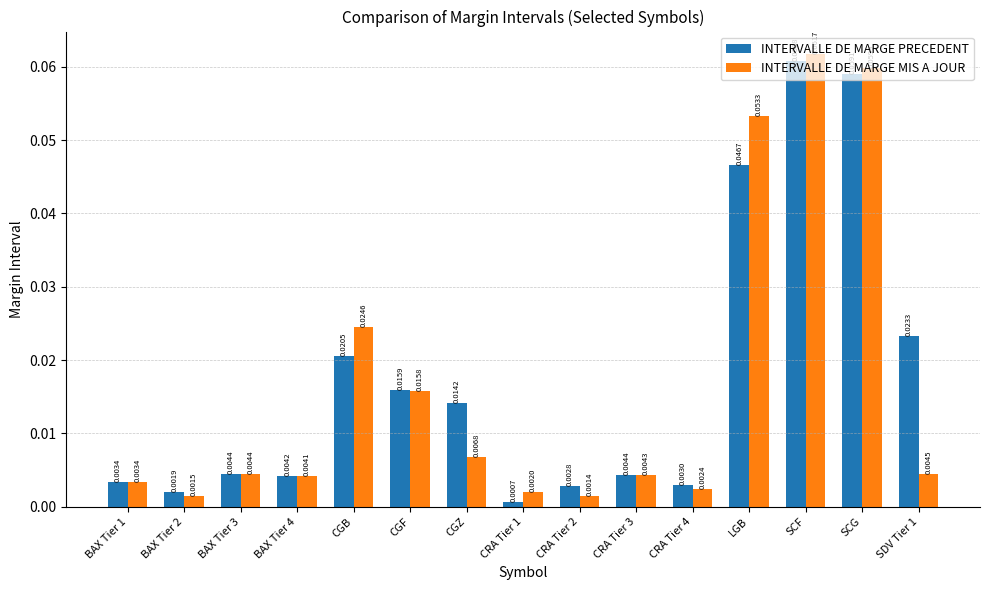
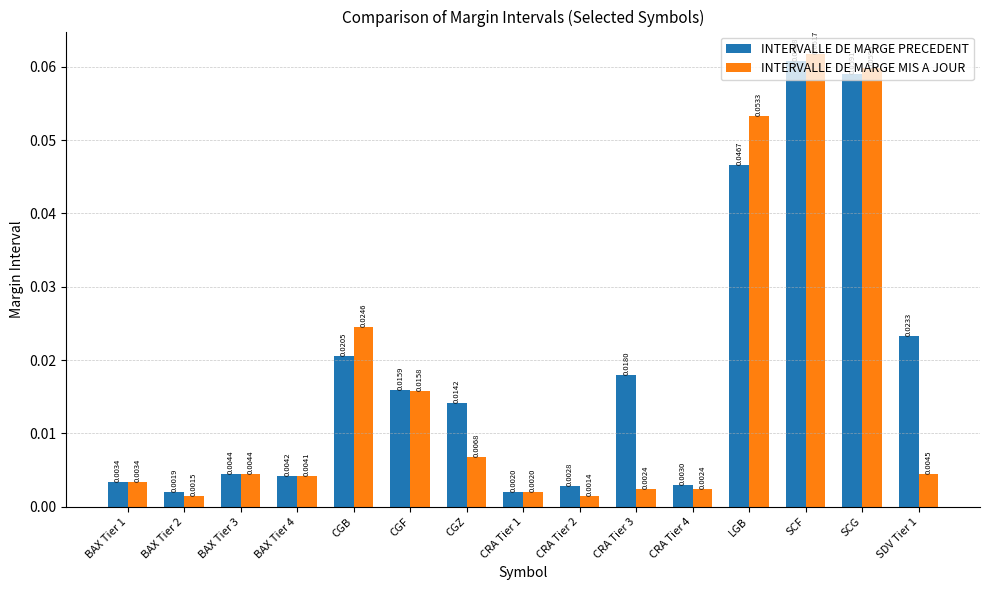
INTERVALLE DE MARGE PRECEDENT, CRA Tier 1: 0.0007 -> 0.0020
INTERVALLE DE MARGE PRECEDENT, CRA Tier 3: 0.0044 -> 0.0180
INTERVALLE DE MARGE MIS A JOUR, CRA Tier 3: 0.0043 -> 0.0024
